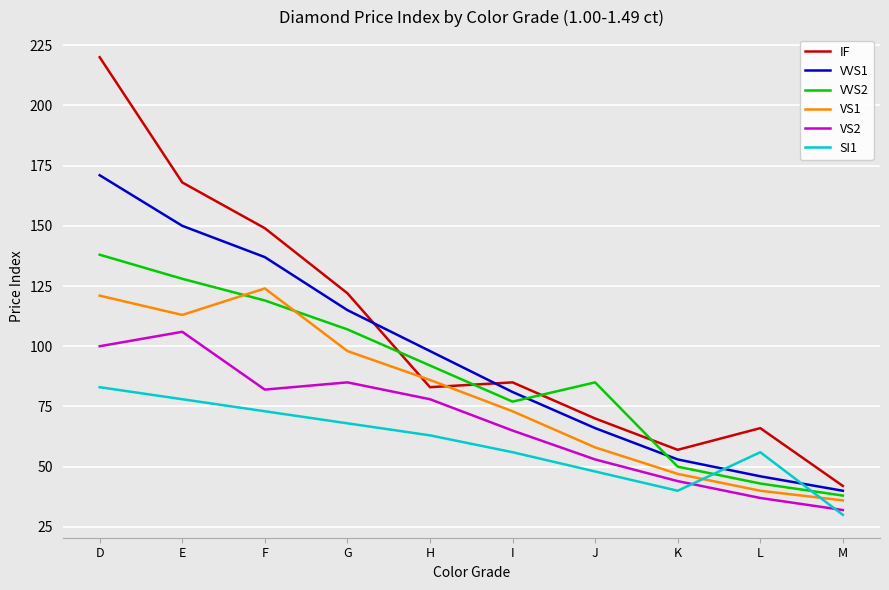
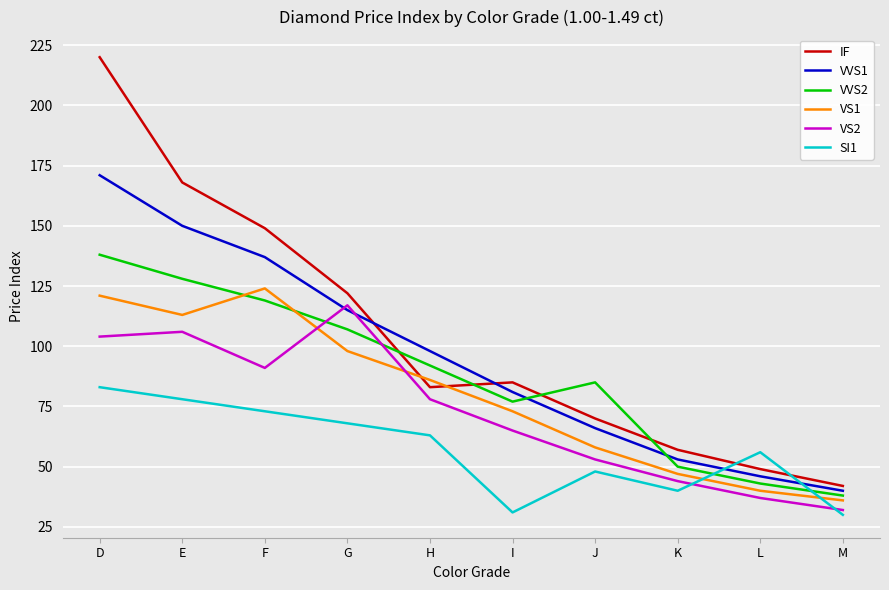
VS2, D: 100 -> 104
VS2, F: 82 -> 91
VS2, G: 85 -> 117
SI1, I: 56 -> 31
IF, L: 66 -> 49
